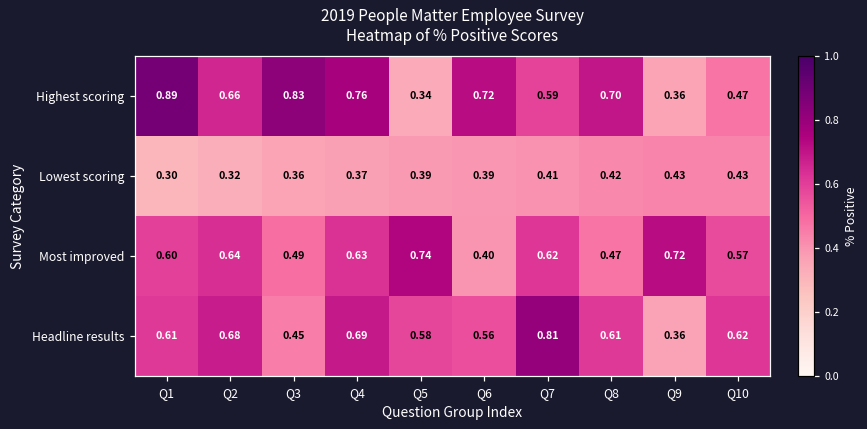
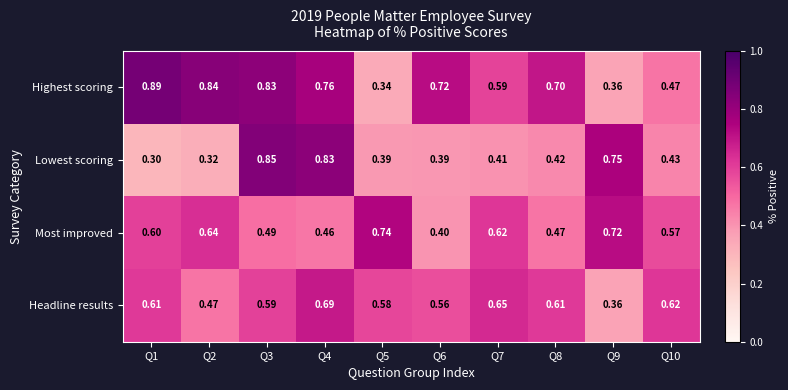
Highest scoring, Q2: 0.66 -> 0.84
Lowest scoring, Q3: 0.36 -> 0.85
Lowest scoring, Q4: 0.37 -> 0.83
Lowest scoring, Q9: 0.43 -> 0.75
Most improved, Q4: 0.63 -> 0.46
Headline results, Q2: 0.68 -> 0.47
Headline results, Q3: 0.45 -> 0.59
Headline results, Q7: 0.81 -> 0.65
